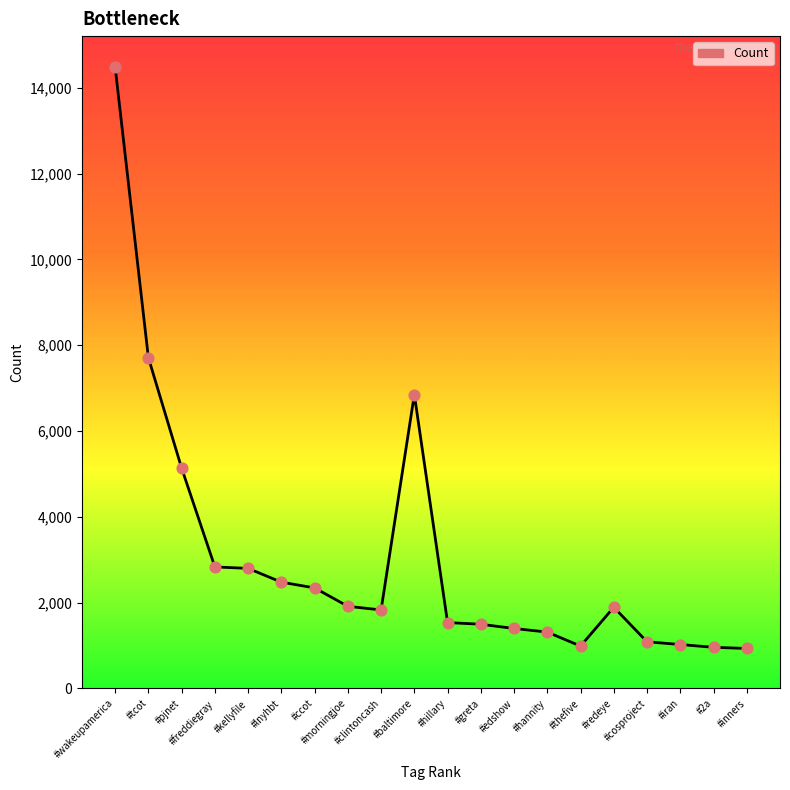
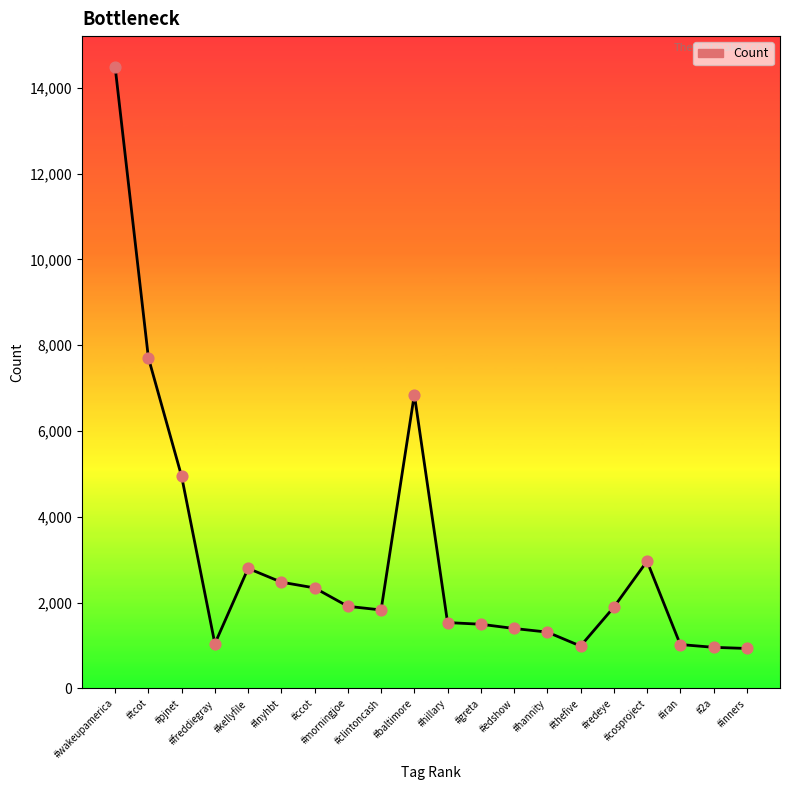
#pjnet: 5,100 -> 4,900
#freddiegray: 2,800 -> 1,000
#cosproject: 1,100 -> 3,000
